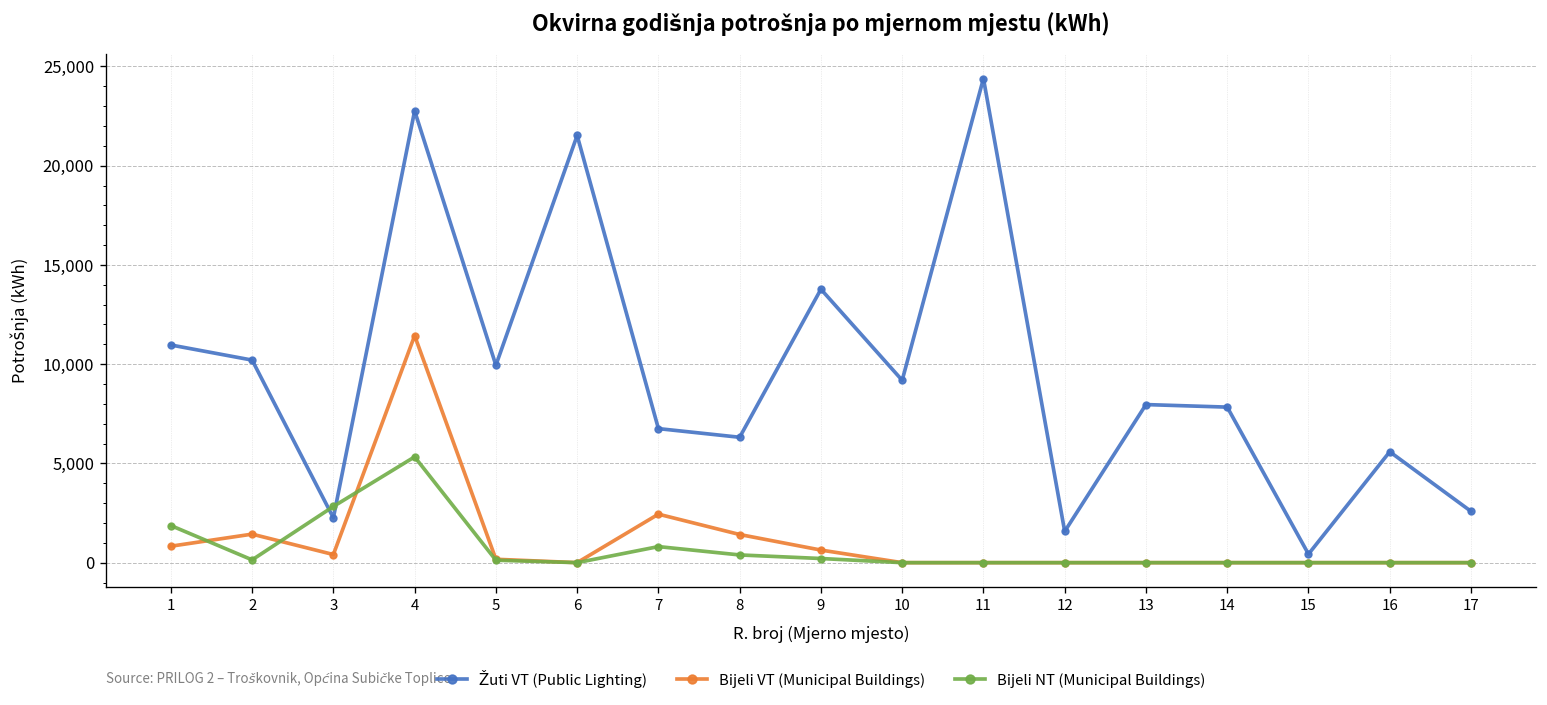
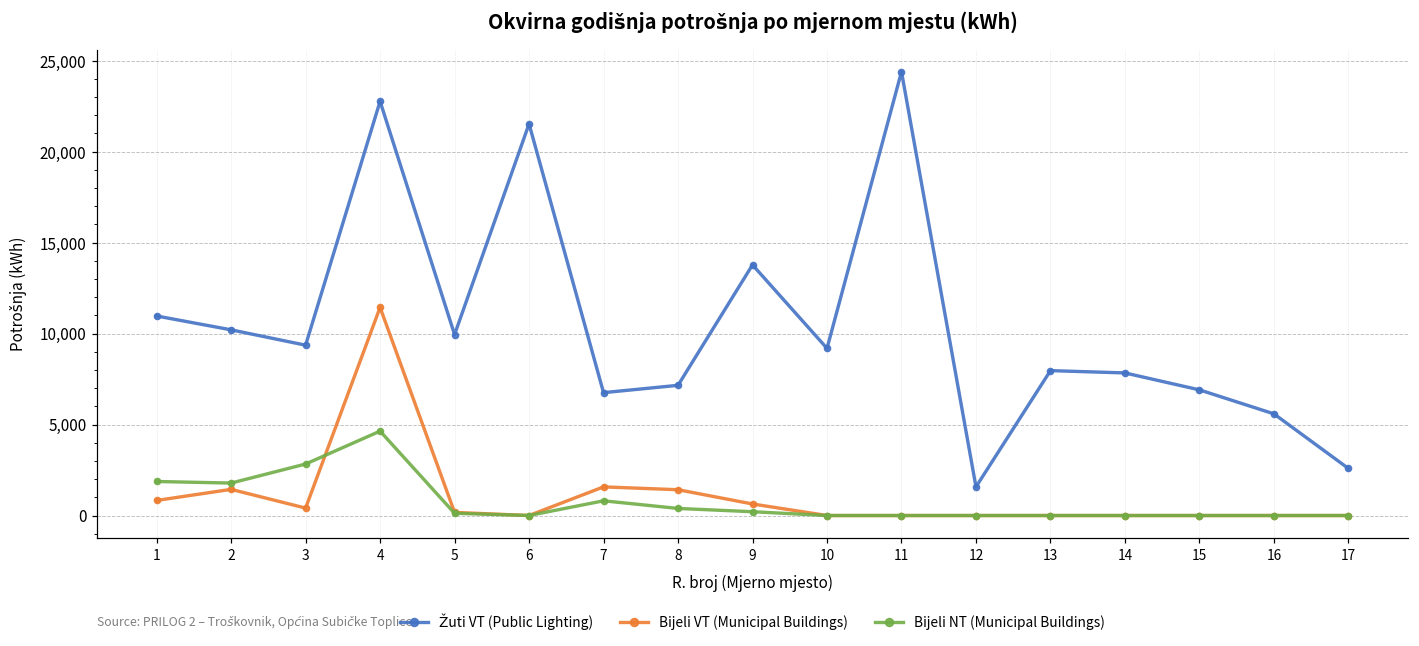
Bijeli NT (Municipal Buildings), 2: 100 -> 1,800
Žuti VT (Public Lighting), 3: 2,300 -> 9,400
Bijeli NT (Municipal Buildings), 4: 5,300 -> 4,600
Bijeli VT (Municipal Buildings), 7: 2,400 -> 1,600
Žuti VT (Public Lighting), 8: 6,300 -> 7,200
Žuti VT (Public Lighting), 15: 400 -> 6,900
